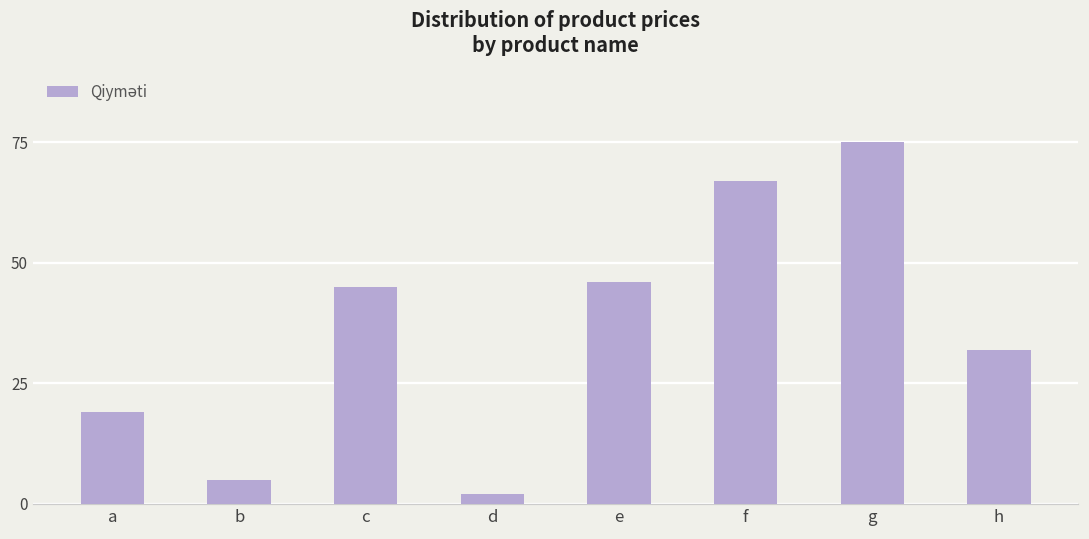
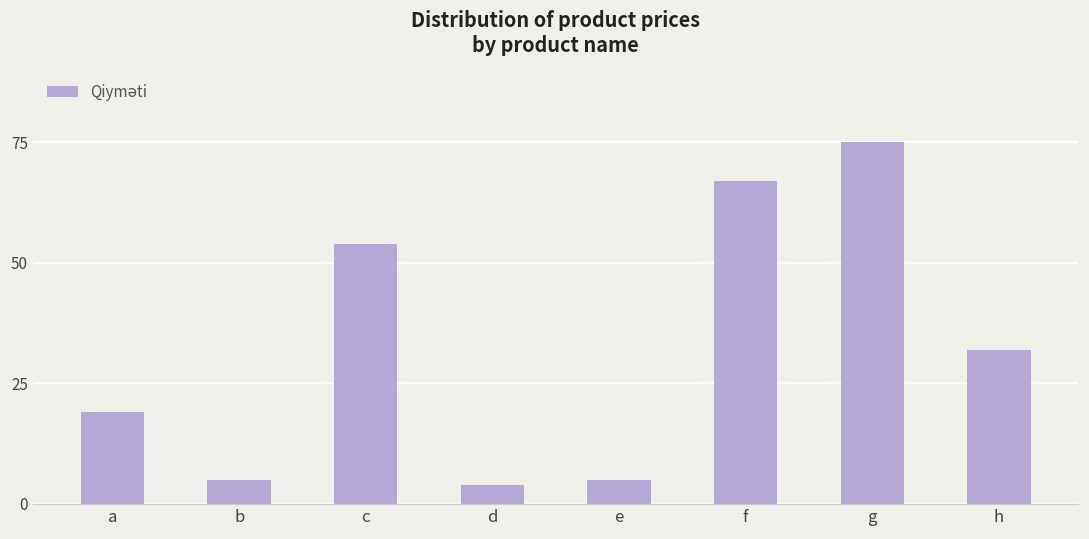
c: 45 -> 54
d: 2 -> 4
e: 46 -> 5
